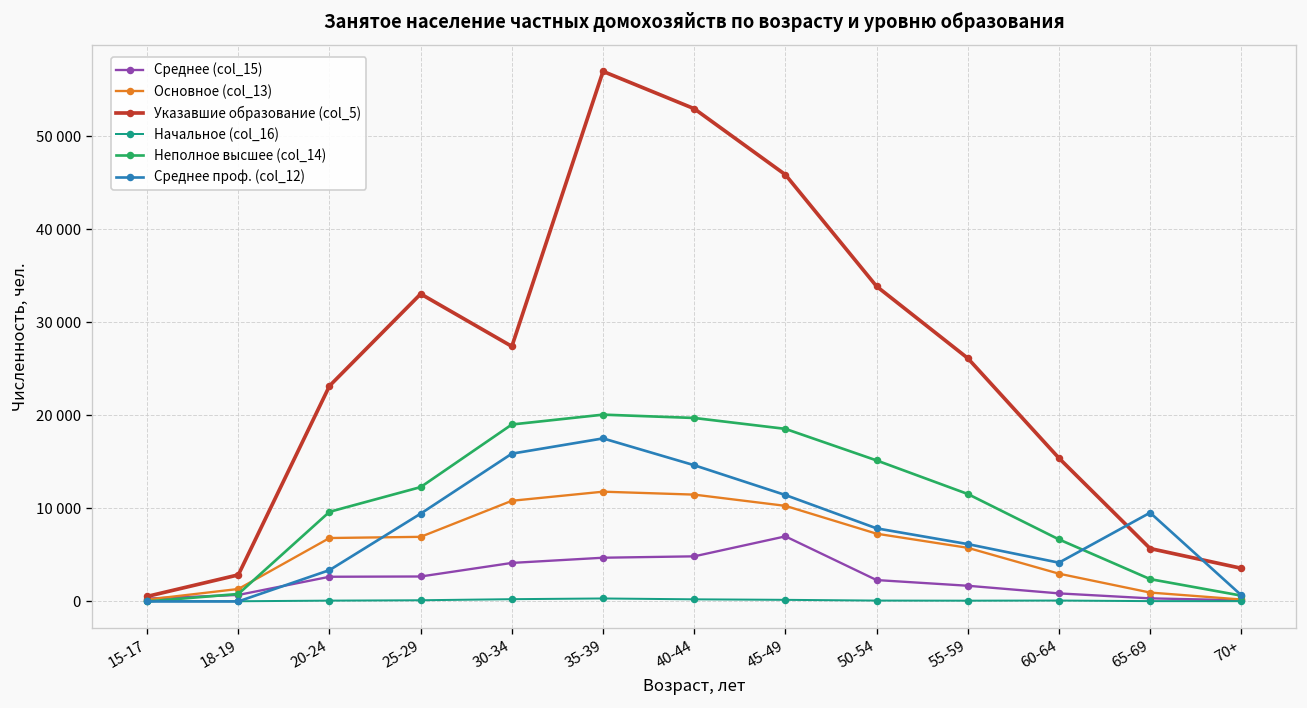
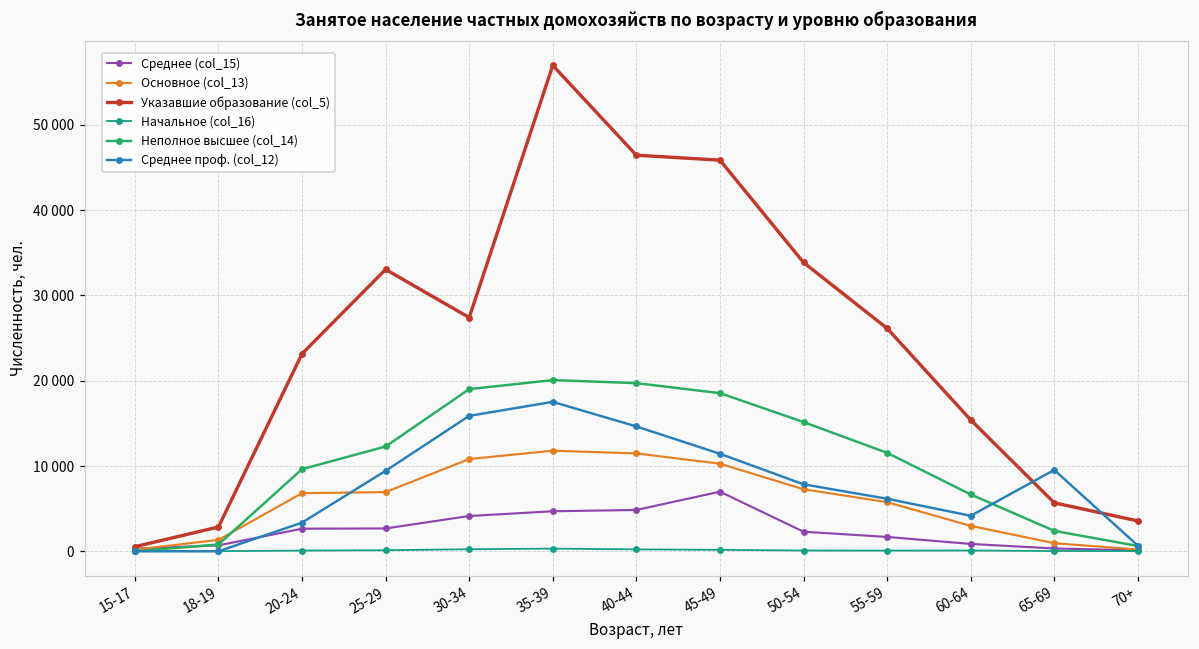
Указавшие образование (col_5), 40-44: 53000 -> 46000
